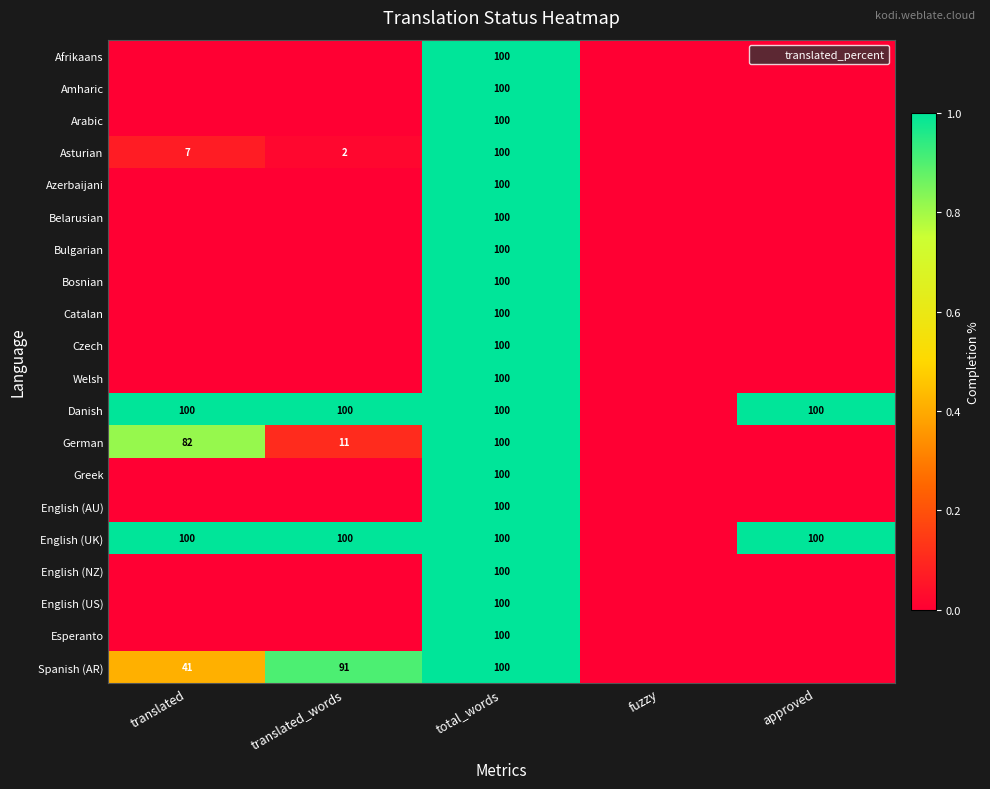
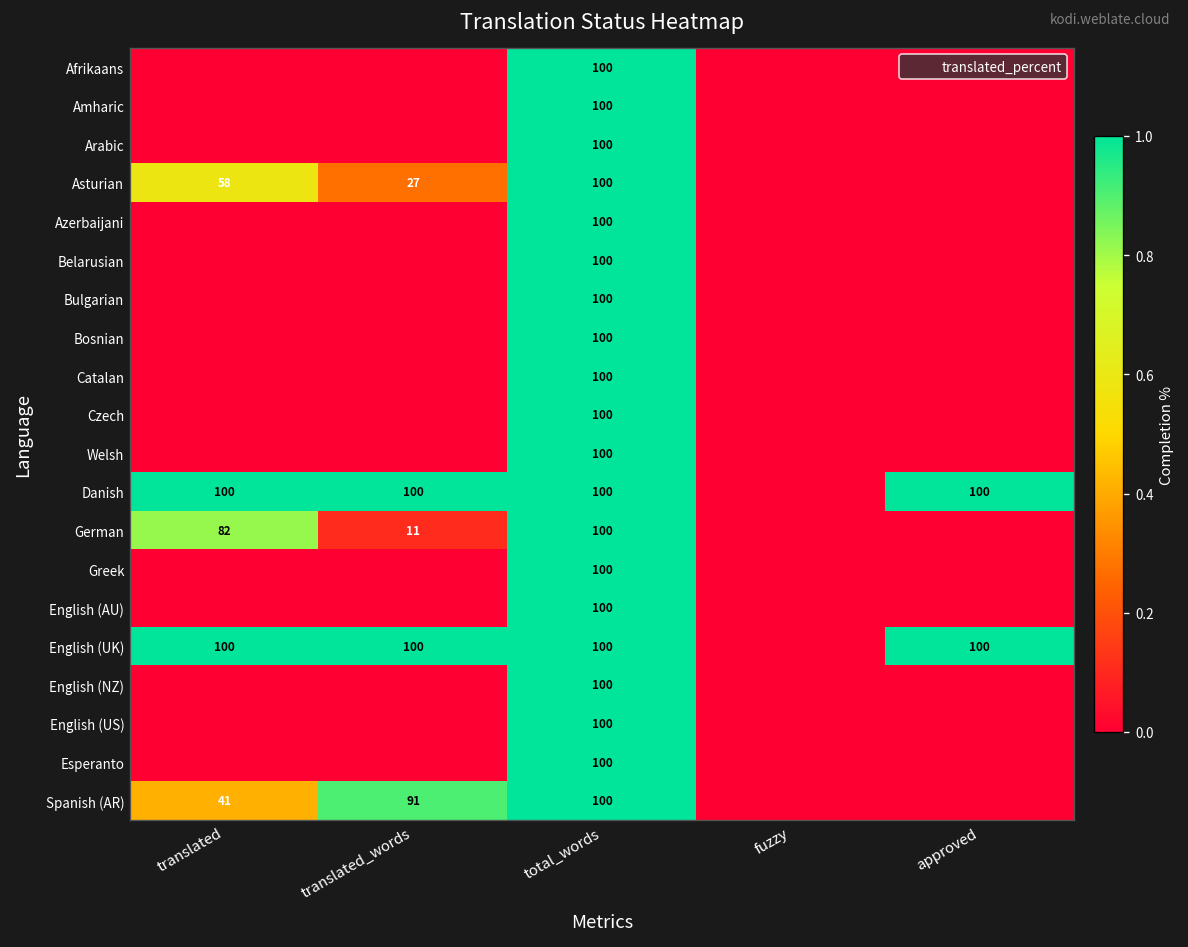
Asturian, translated: 7 -> 58
Asturian, translated_words: 2 -> 27
